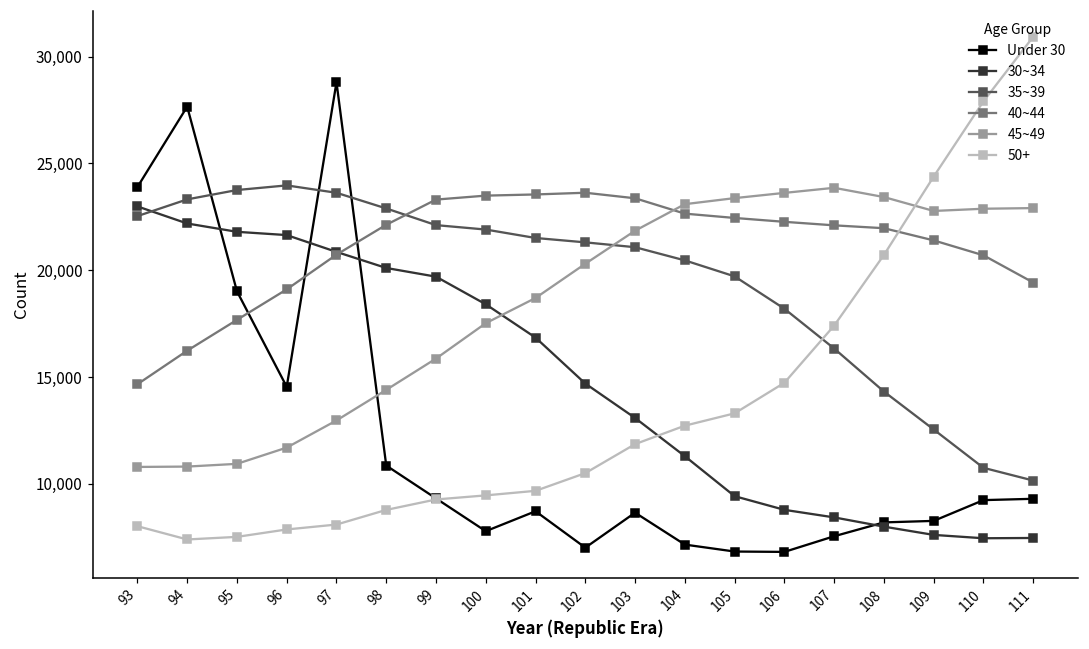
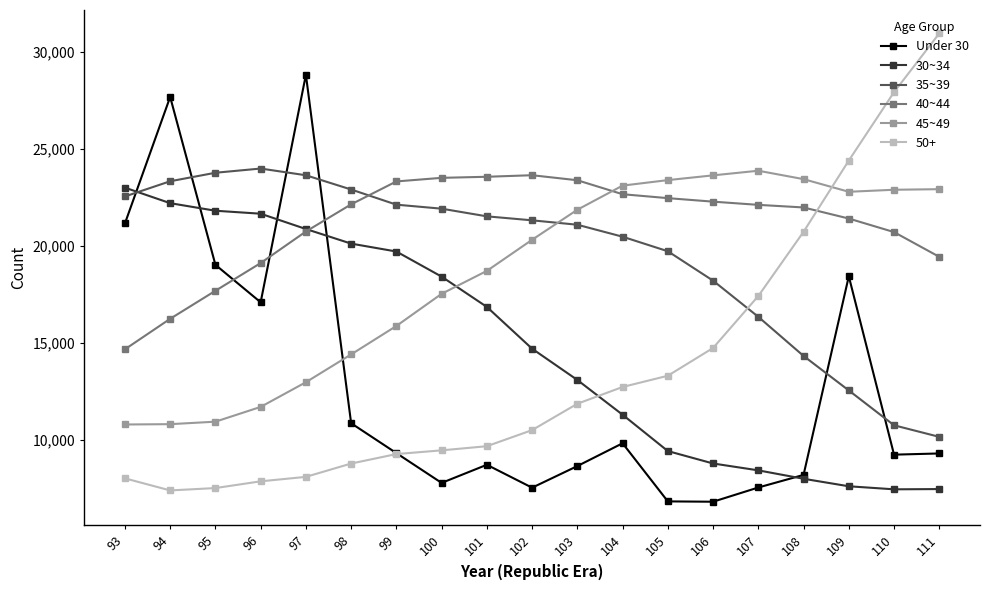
Under 30, 93: 23,900 -> 21,100
Under 30, 96: 14,500 -> 17,100
Under 30, 102: 7,000 -> 7,500
Under 30, 104: 7,200 -> 9,800
Under 30, 109: 8,300 -> 18,400
